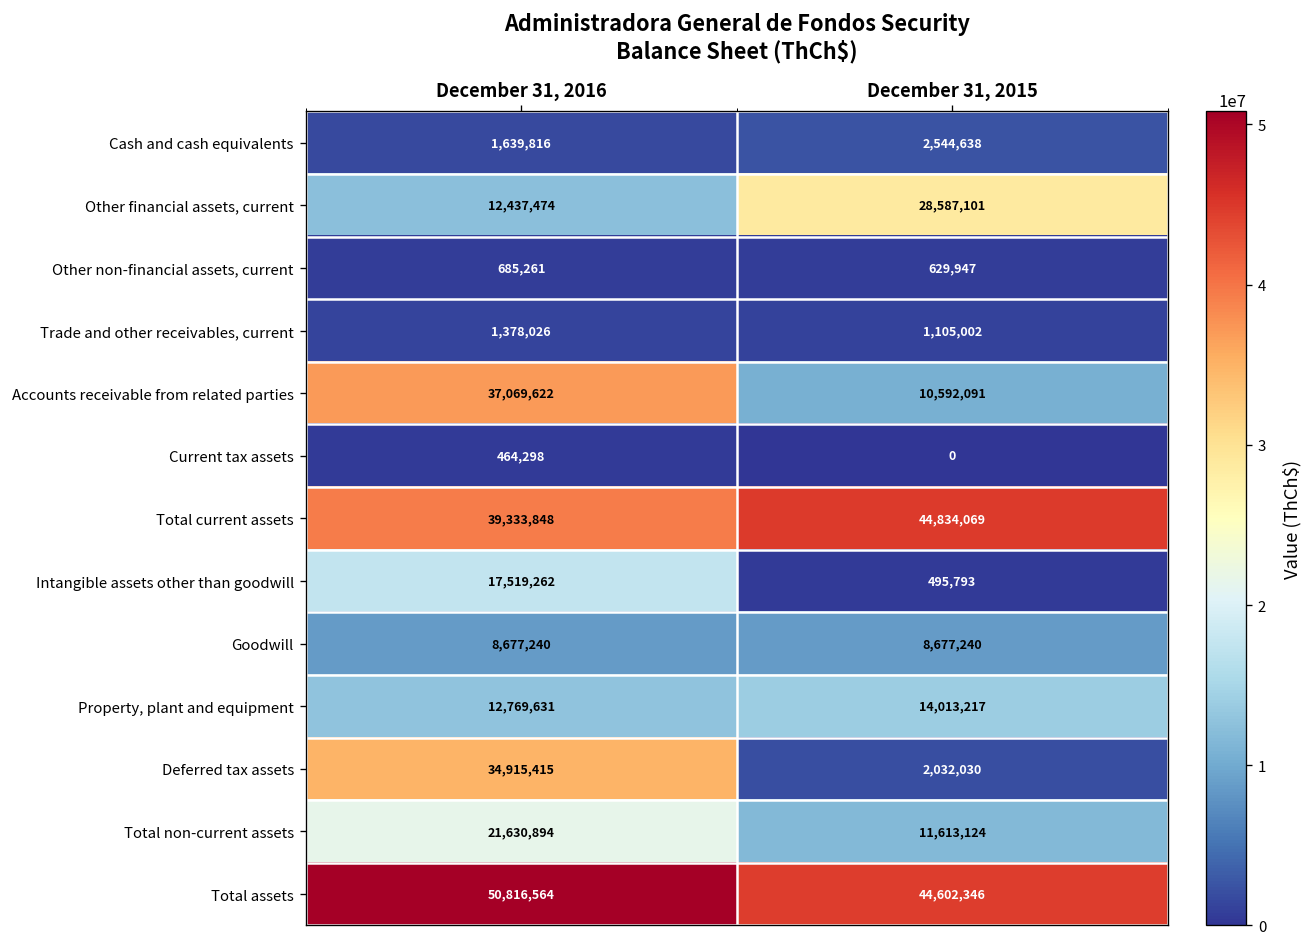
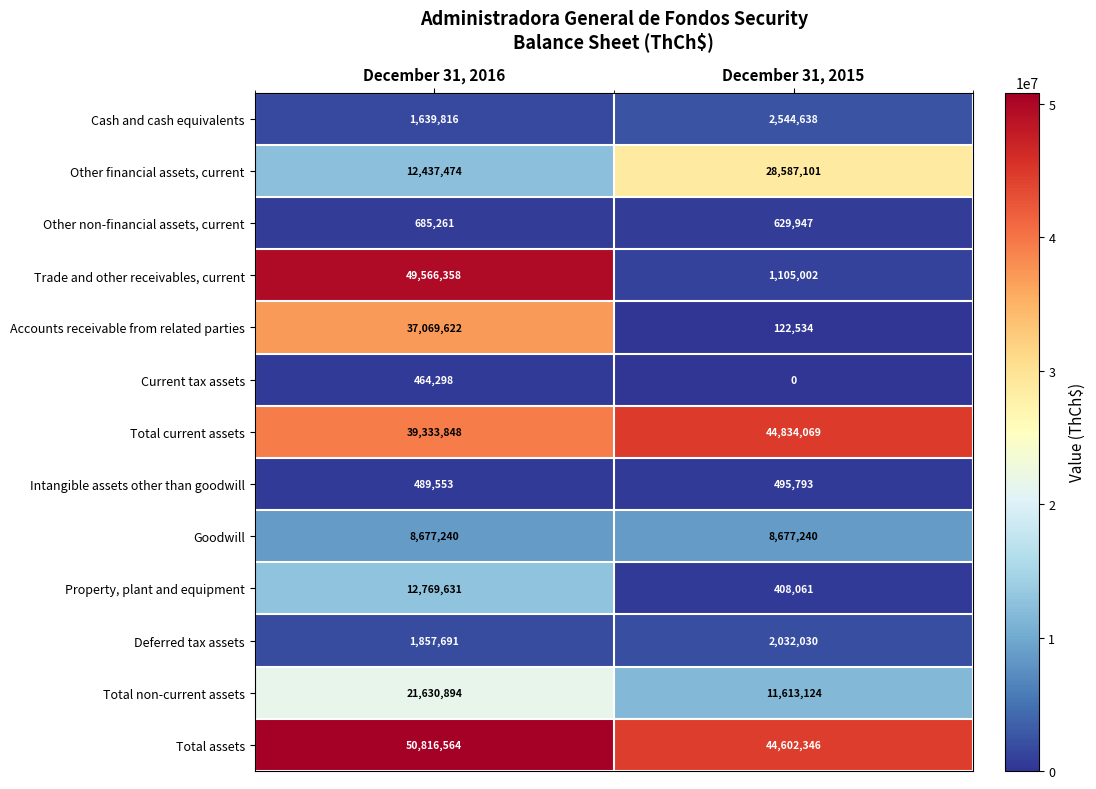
Trade and other receivables, current, December 31, 2016: 1,378,026 -> 49,566,358
Accounts receivable from related parties, December 31, 2015: 10,592,091 -> 122,534
Intangible assets other than goodwill, December 31, 2016: 17,519,262 -> 489,553
Property, plant and equipment, December 31, 2015: 14,013,217 -> 408,061
Deferred tax assets, December 31, 2016: 34,915,415 -> 1,857,691
